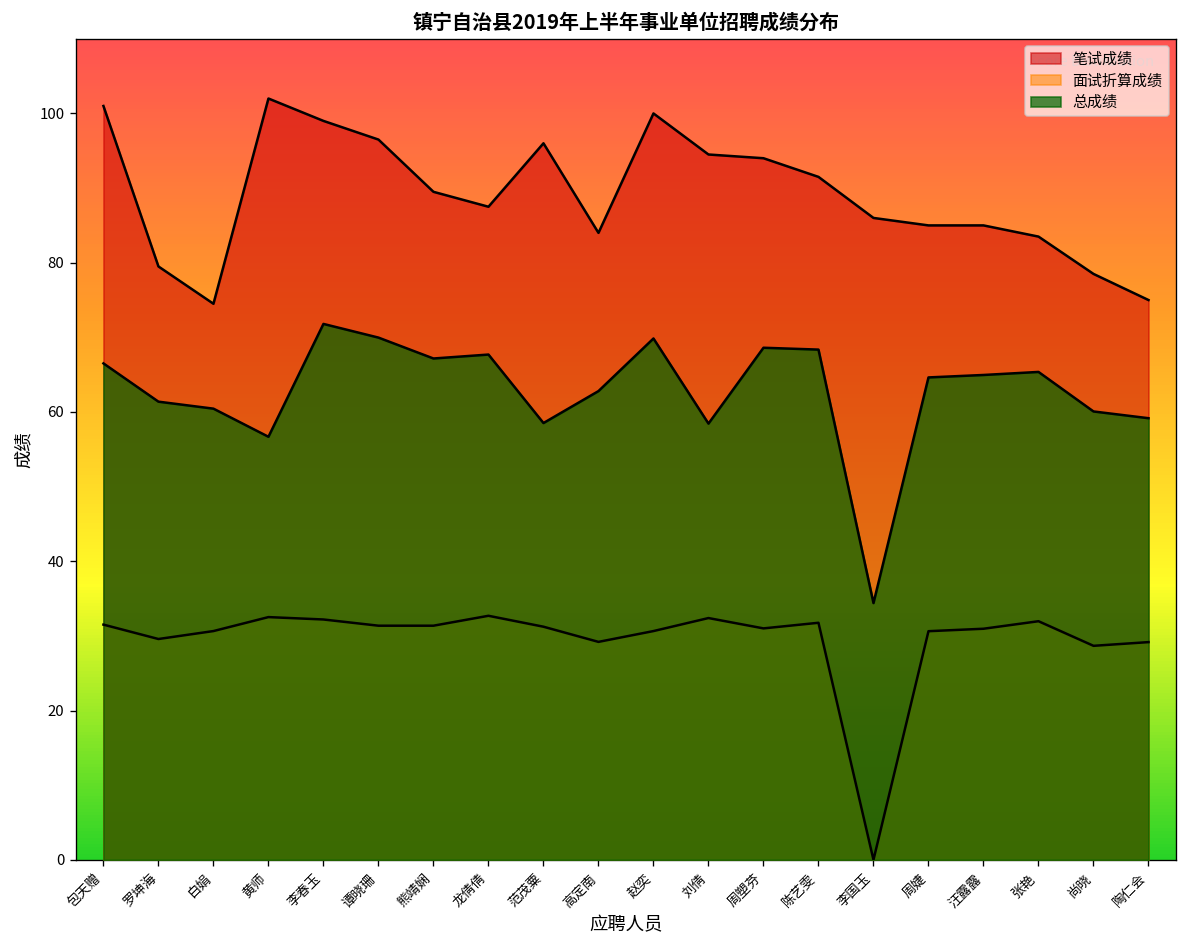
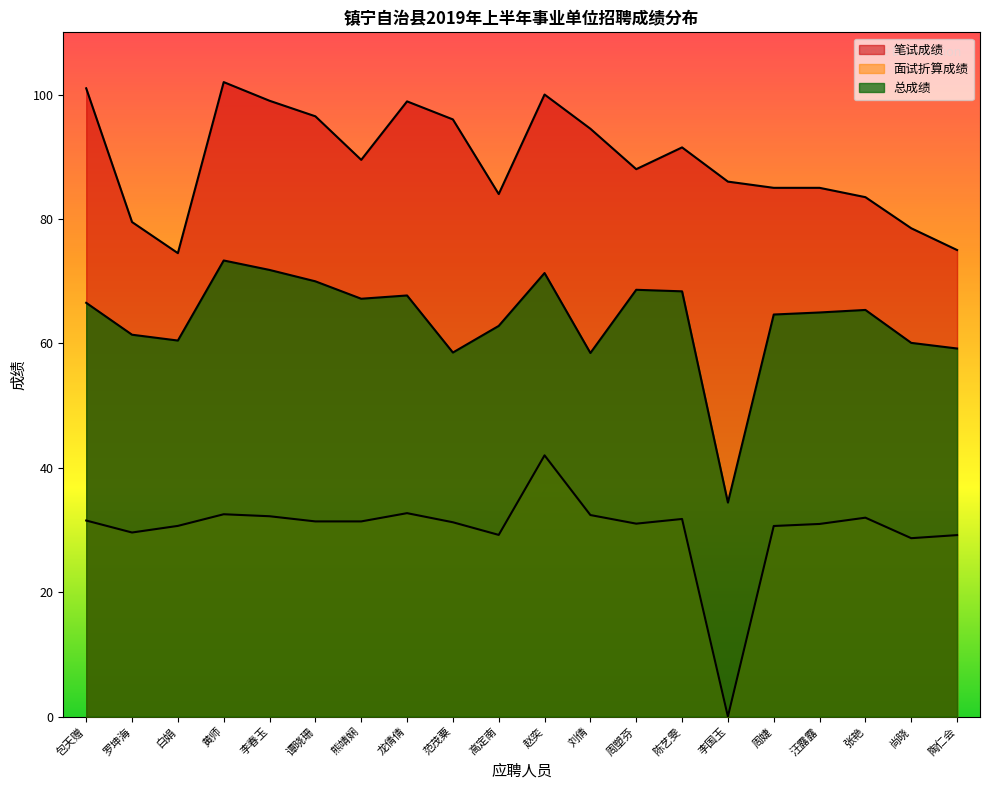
总成绩, 黄师: 57 -> 73
笔试成绩, 龙倩倩: 88 -> 99
面试折算成绩, 赵奕: 31 -> 42
总成绩, 赵奕: 70 -> 71
笔试成绩, 周塑芬: 94 -> 88
